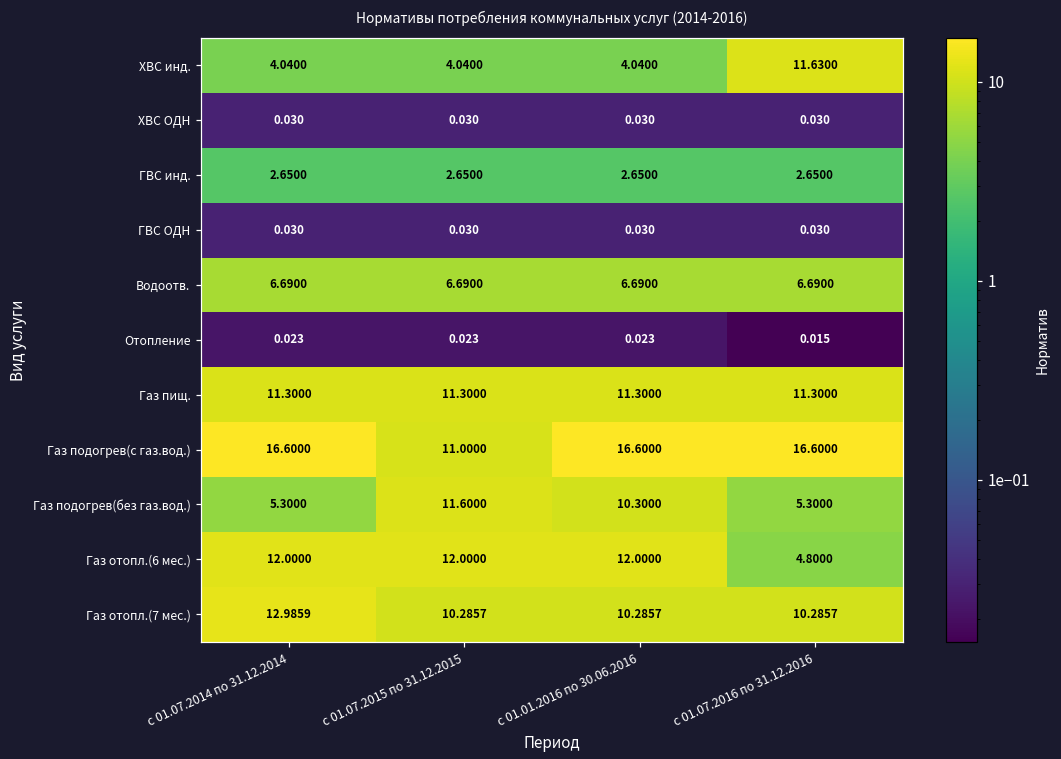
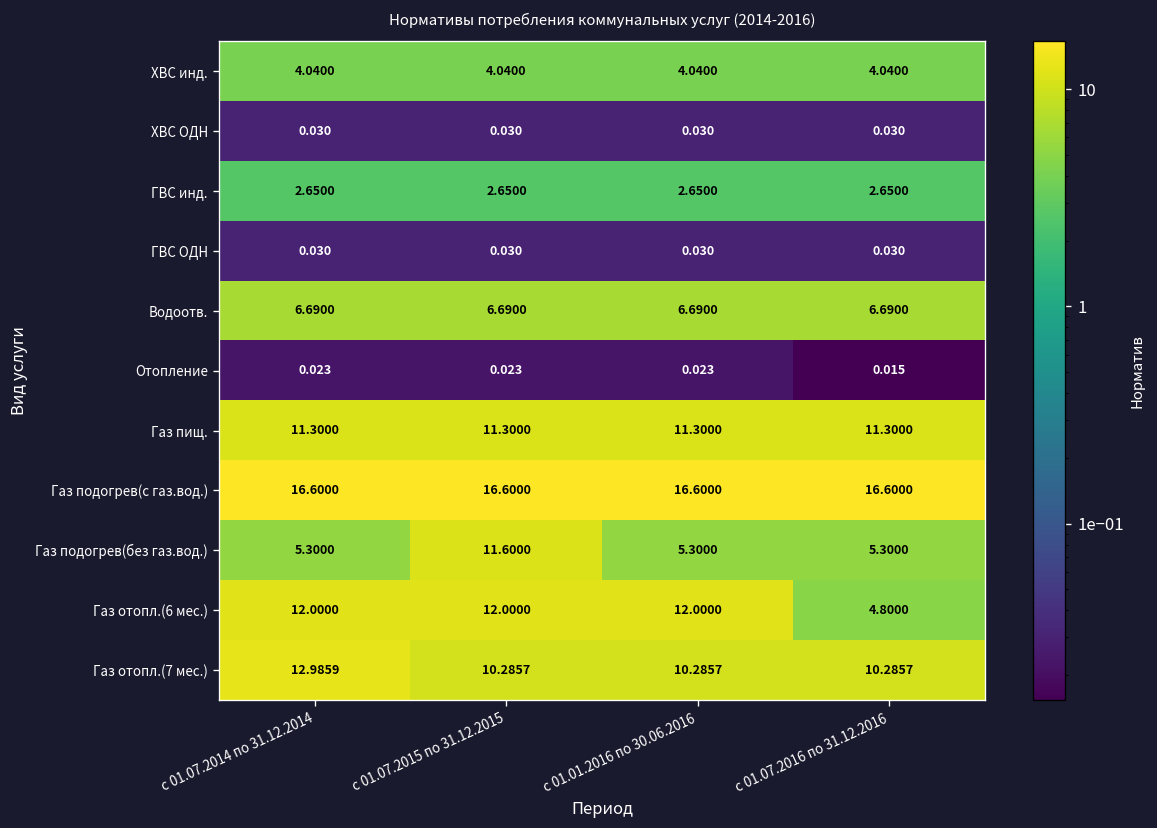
ХВС инд., с 01.07.2016 по 31.12.2016: 11.6300 -> 4.0400
Газ подогрев(с газ.вод.), с 01.07.2015 по 31.12.2015: 11.0000 -> 16.6000
Газ подогрев(без газ.вод.), с 01.01.2016 по 30.06.2016: 10.3000 -> 5.3000
